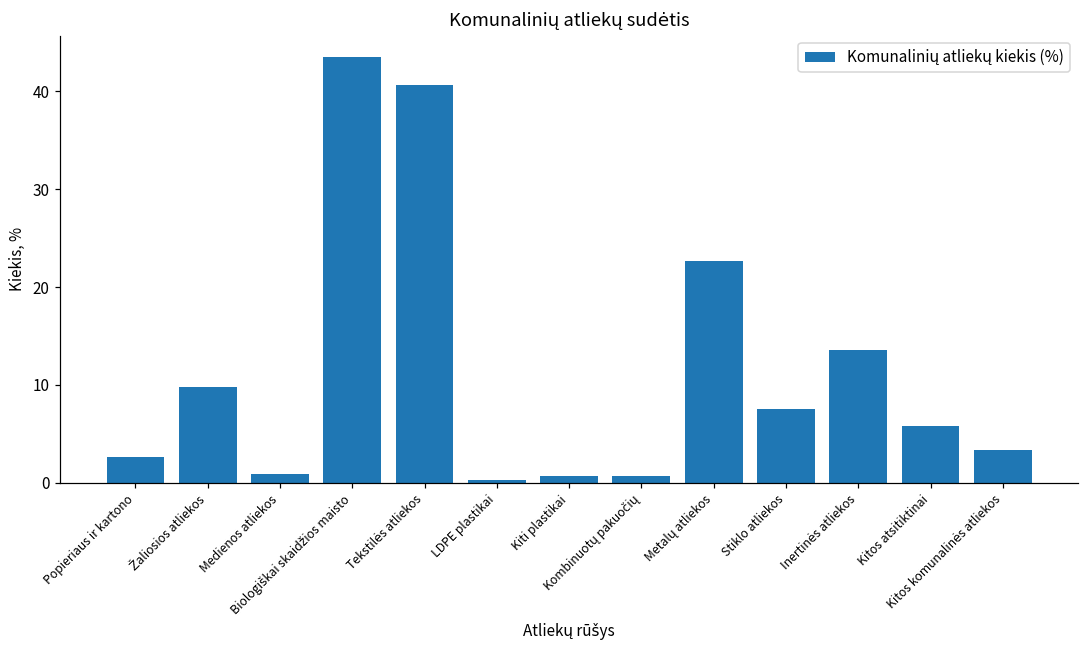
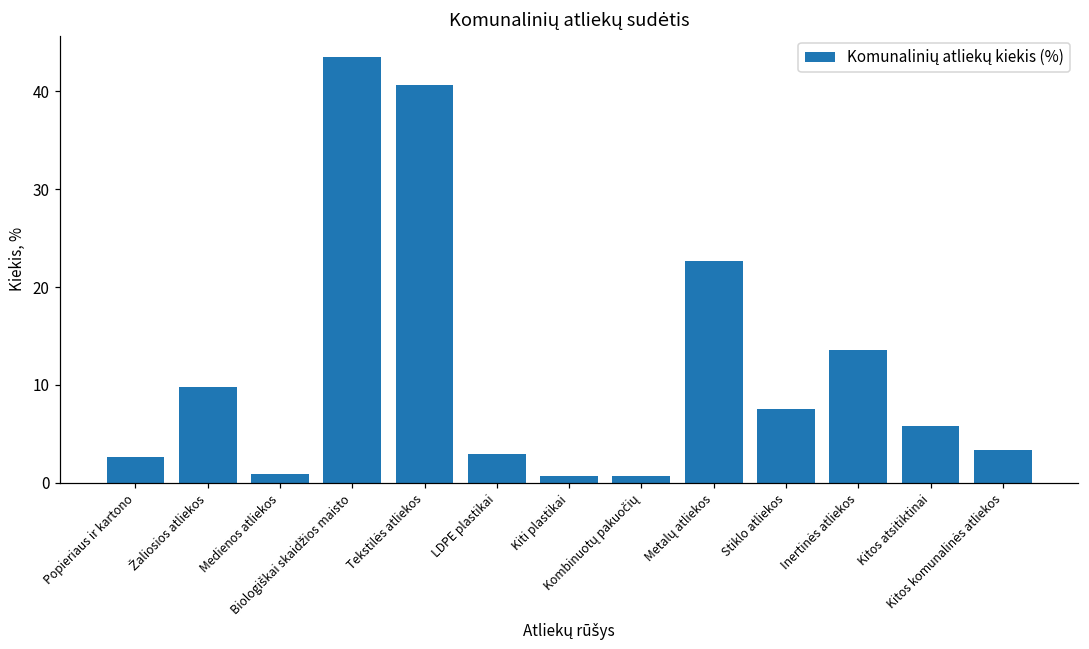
LDPE plastikai: 0 -> 3
